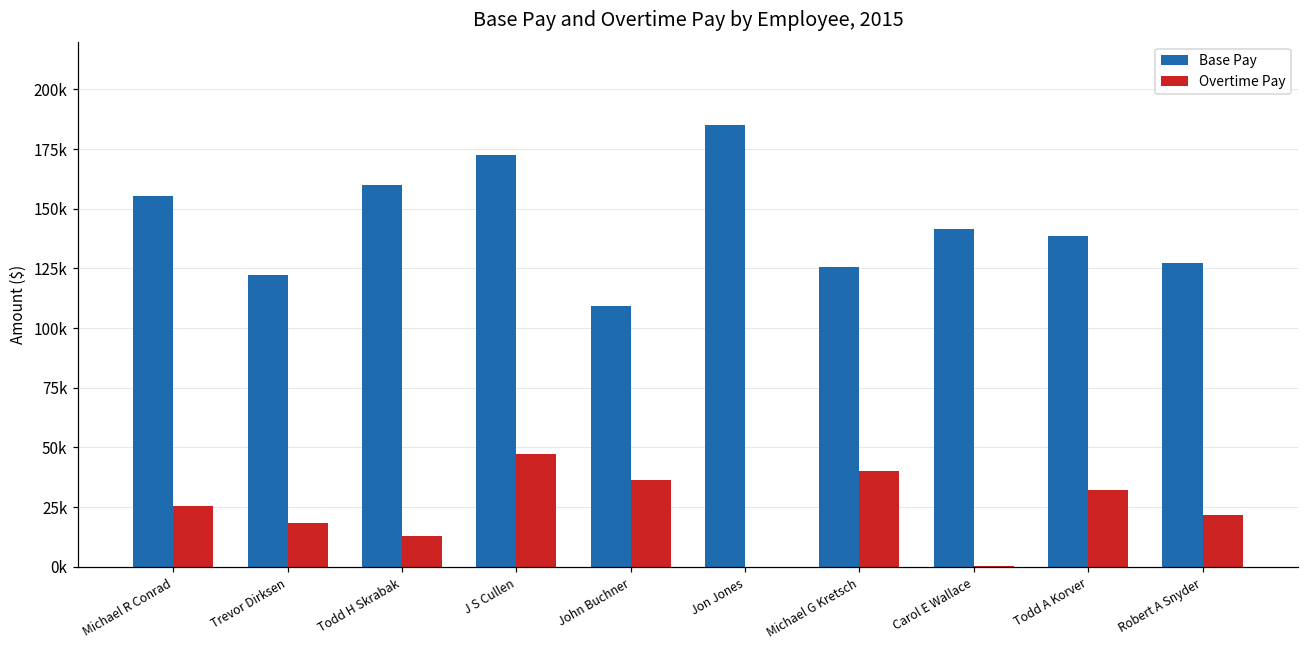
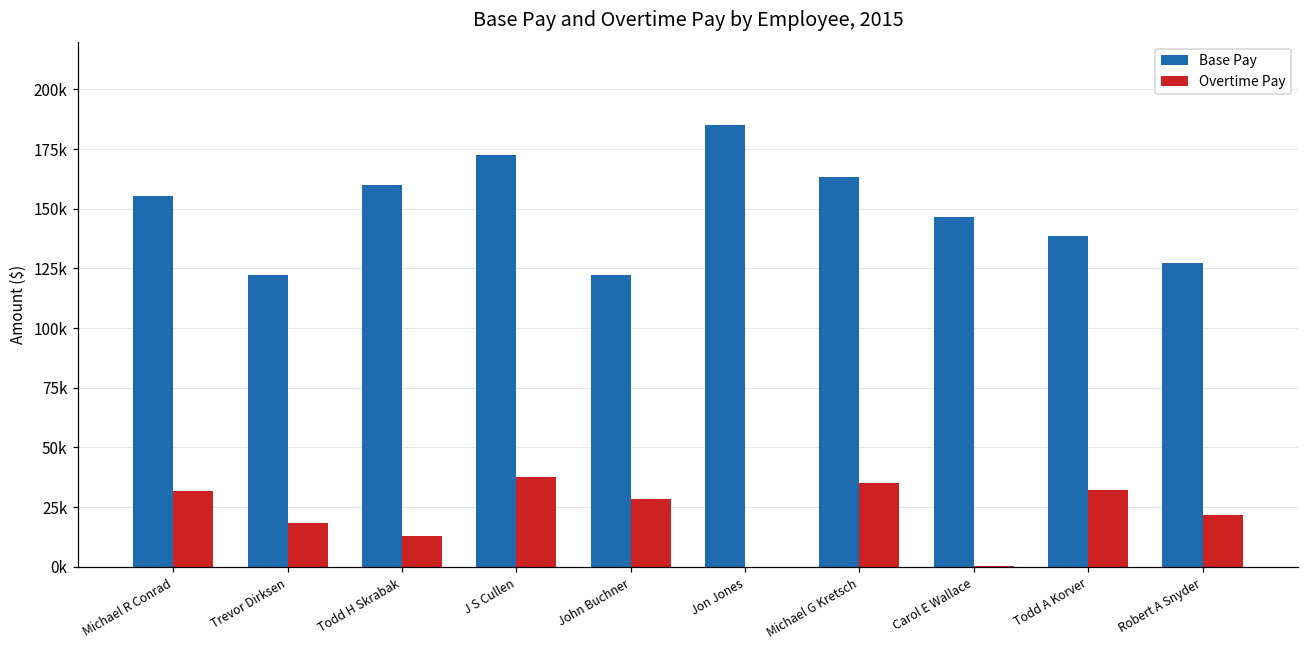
Overtime Pay, Michael R Conrad: 26000 -> 32000
Overtime Pay, J S Cullen: 47000 -> 38000
Base Pay, John Buchner: 109000 -> 122000
Overtime Pay, John Buchner: 36000 -> 28000
Base Pay, Michael G Kretsch: 126000 -> 163000
Overtime Pay, Michael G Kretsch: 40000 -> 35000
Base Pay, Carol E Wallace: 142000 -> 146000
